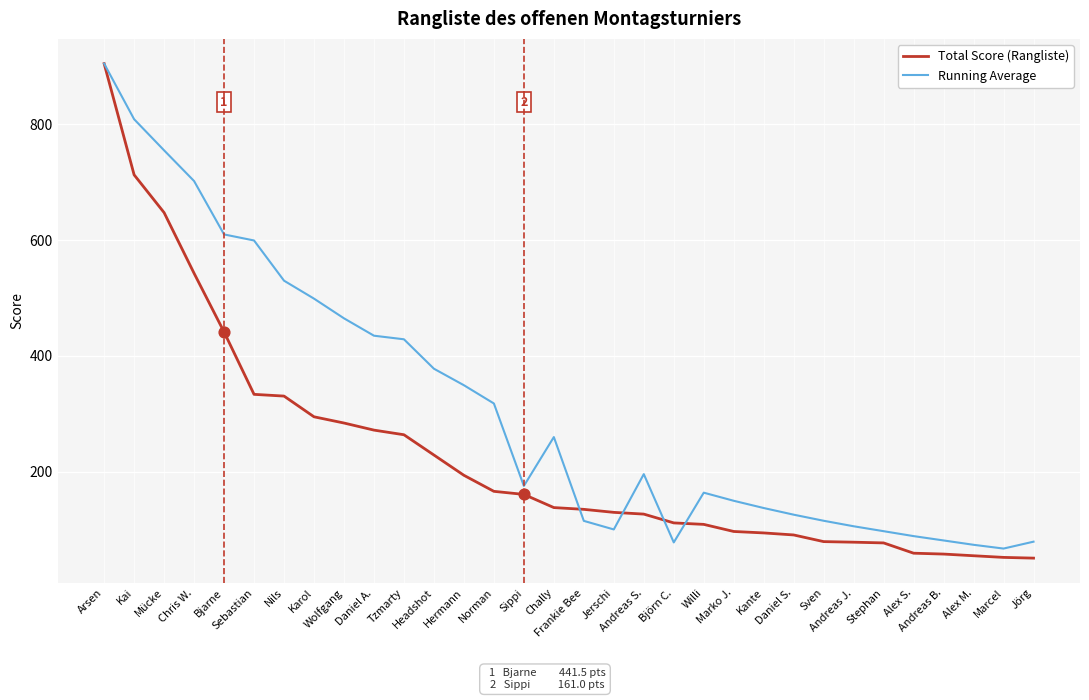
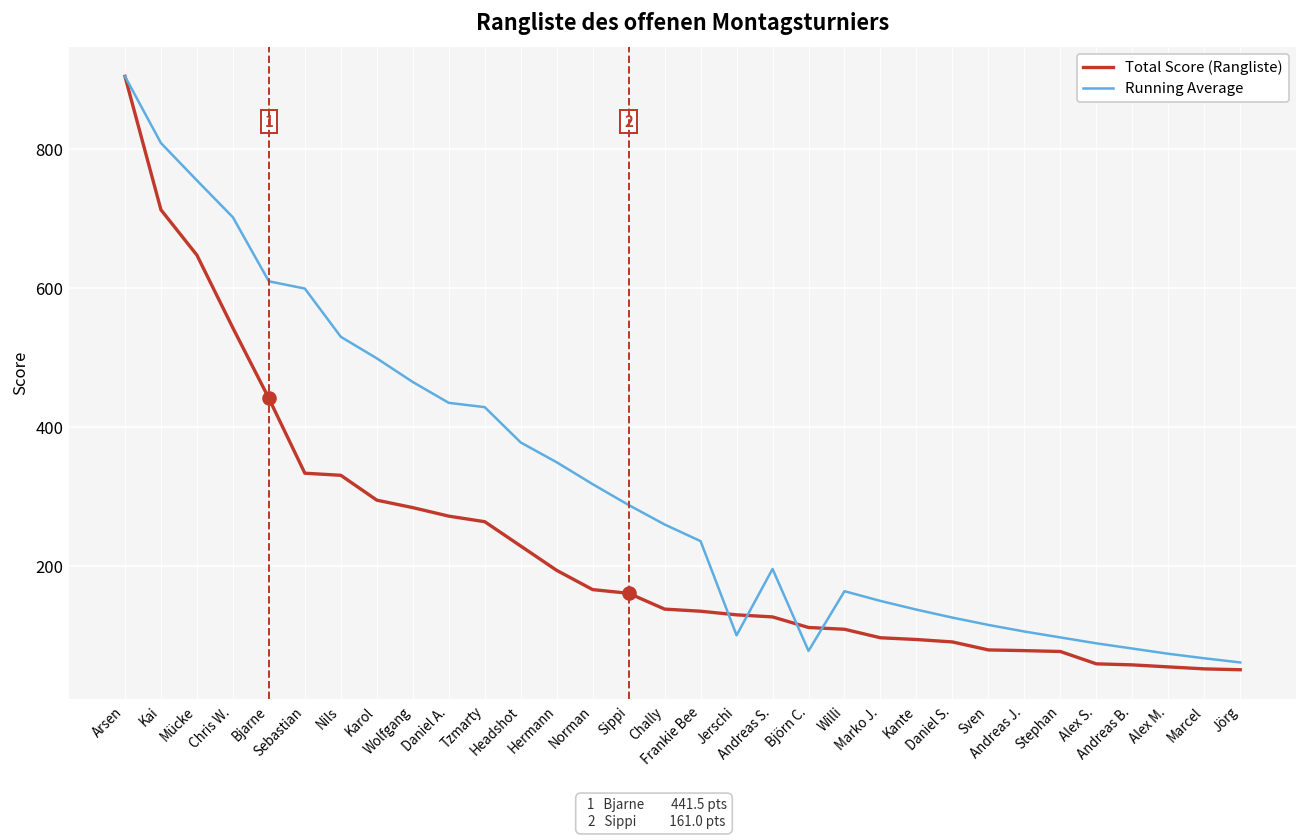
Running Average, Sippi: 180 -> 290
Running Average, Frankie Bee: 120 -> 240
Running Average, Jörg: 80 -> 60
